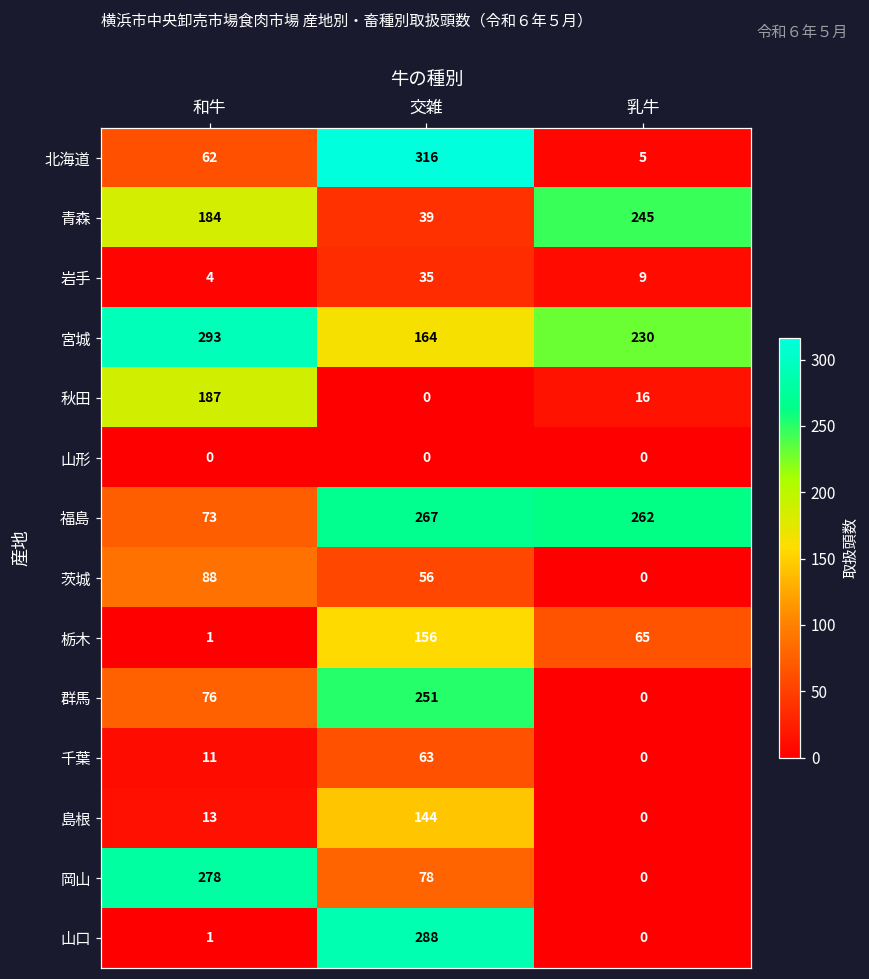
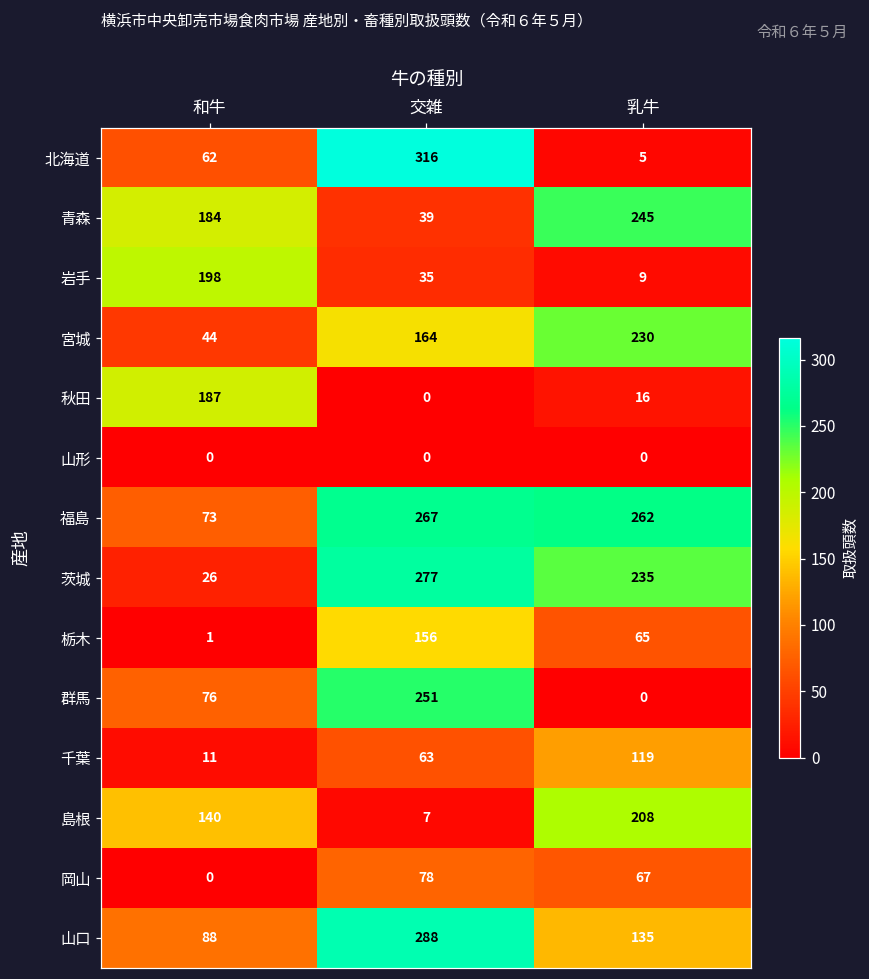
岩手, 和牛: 4 -> 198
宮城, 和牛: 293 -> 44
茨城, 和牛: 88 -> 26
茨城, 交雑: 56 -> 277
茨城, 乳牛: 0 -> 235
千葉, 乳牛: 0 -> 119
島根, 和牛: 13 -> 140
島根, 交雑: 144 -> 7
島根, 乳牛: 0 -> 208
岡山, 和牛: 278 -> 0
岡山, 乳牛: 0 -> 67
山口, 和牛: 1 -> 88
山口, 乳牛: 0 -> 135
